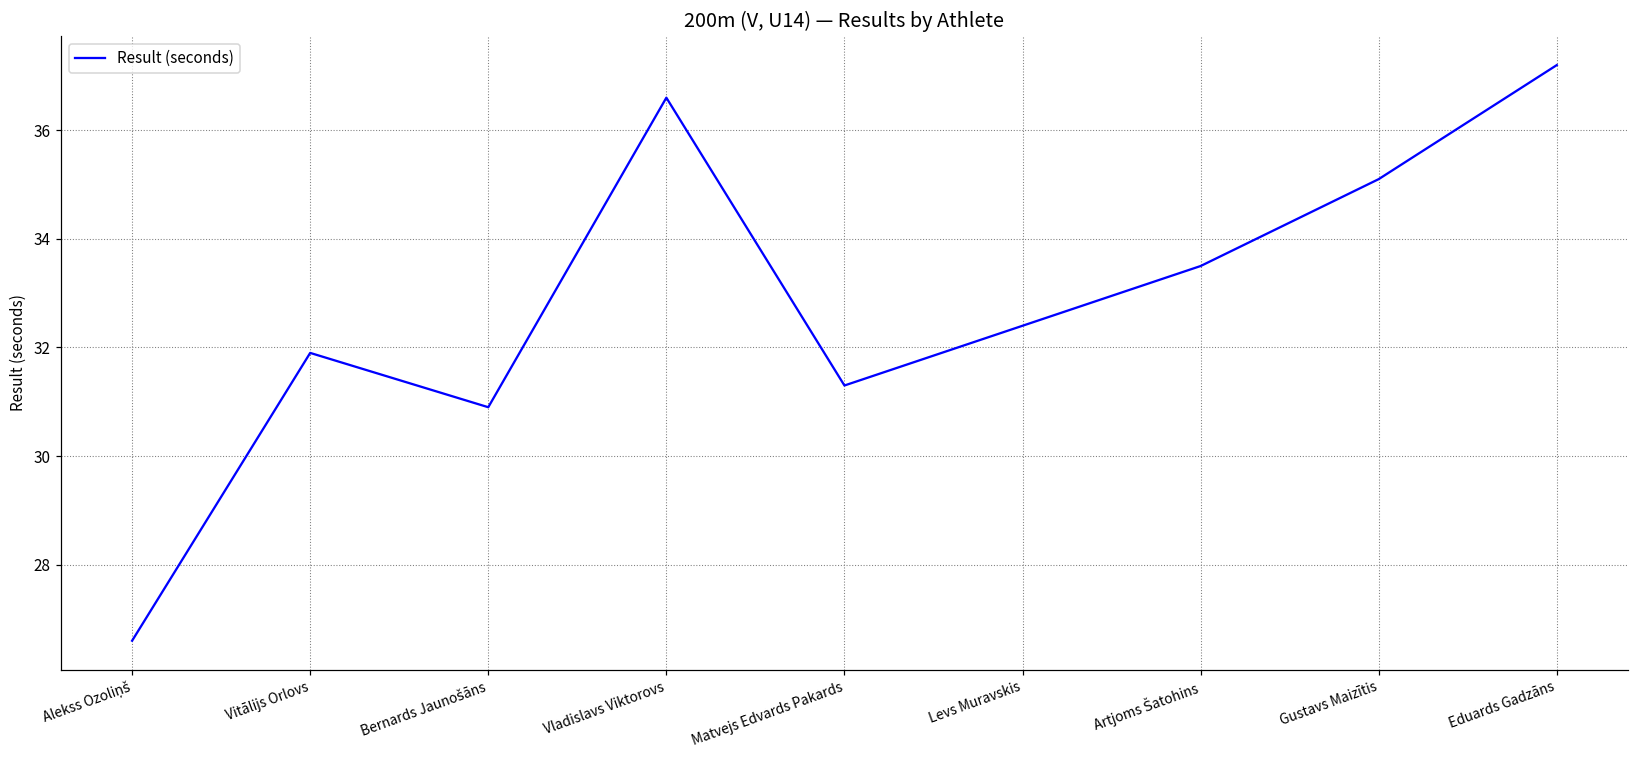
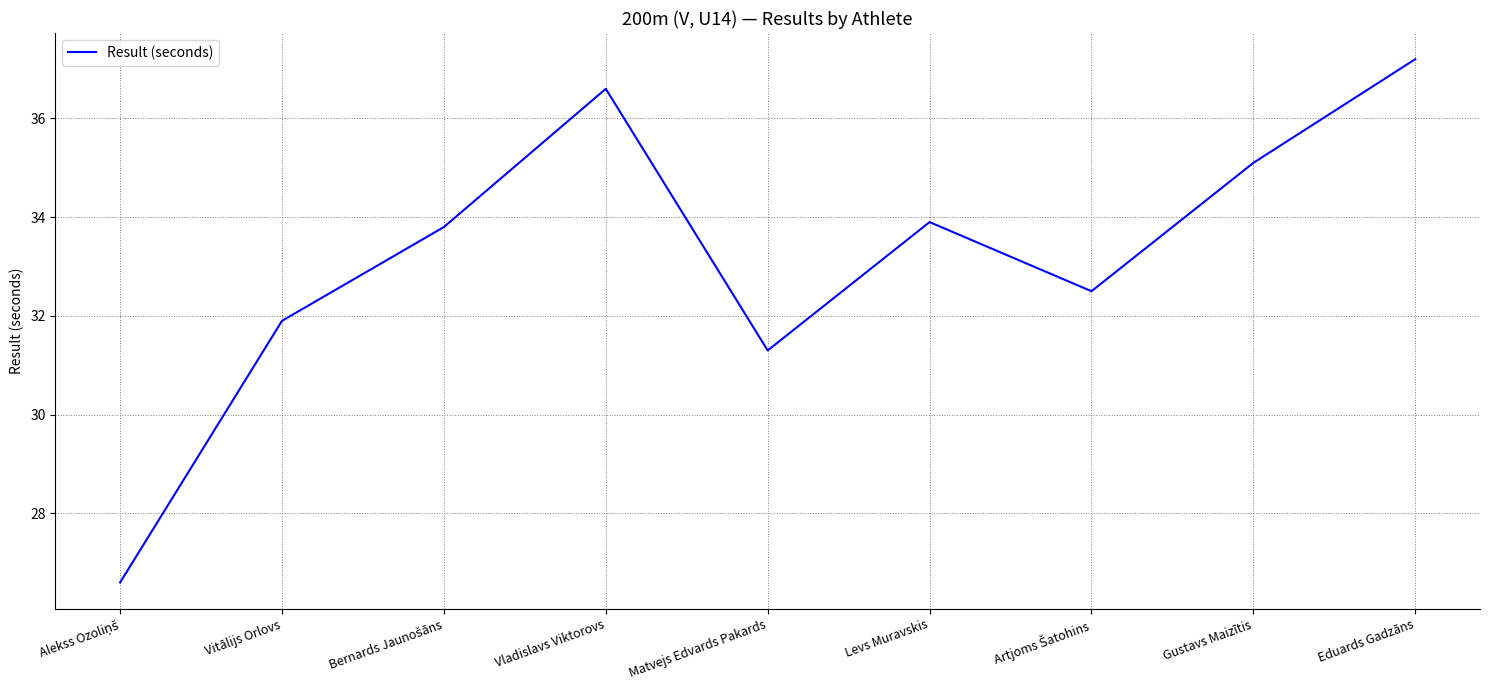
Bernards Jaunošāns: 30.9 -> 33.8
Levs Muravskis: 32.4 -> 33.9
Artjoms Šatohins: 33.5 -> 32.5
